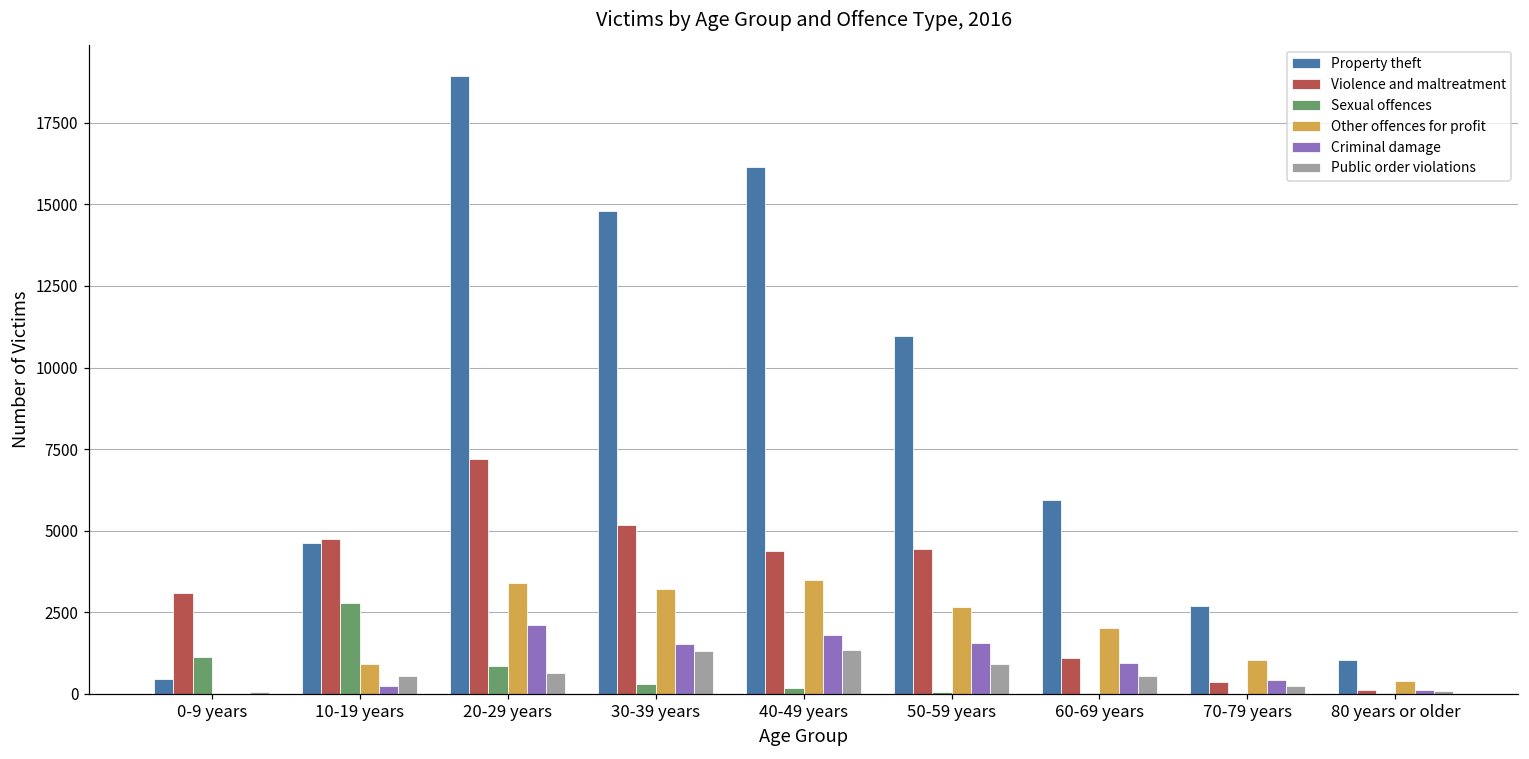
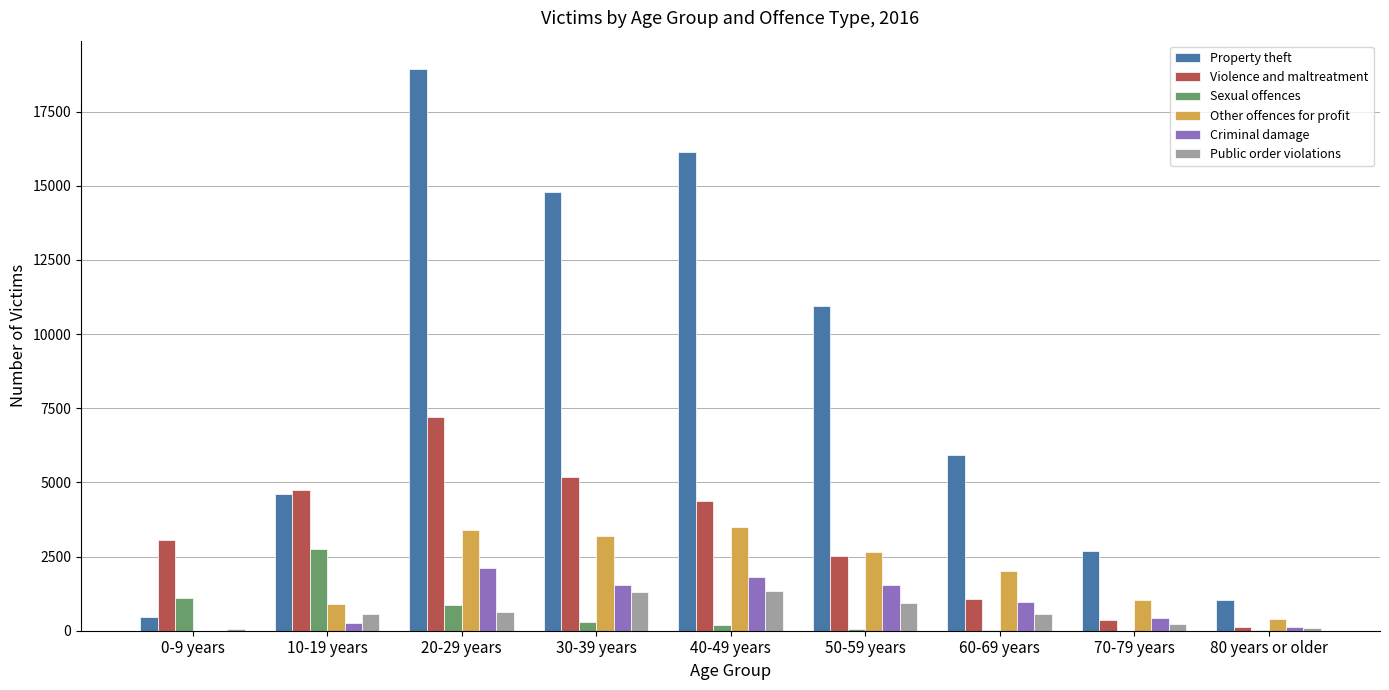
Violence and maltreatment, 50-59 years: 4400 -> 2500
